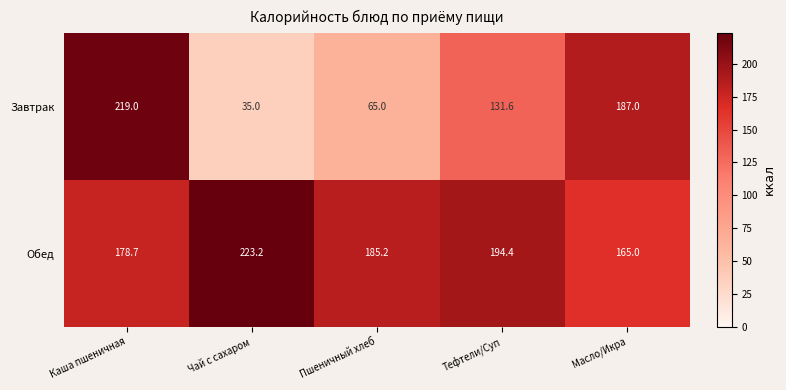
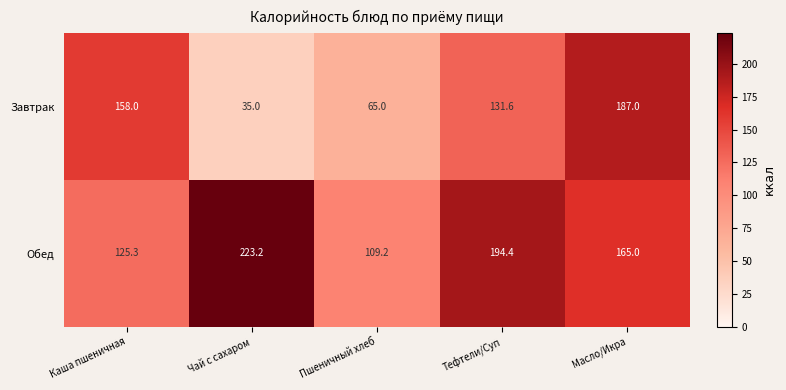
Завтрак, Каша пшеничная: 219.0 -> 158.0
Обед, Каша пшеничная: 178.7 -> 125.3
Обед, Пшеничный хлеб: 185.2 -> 109.2
